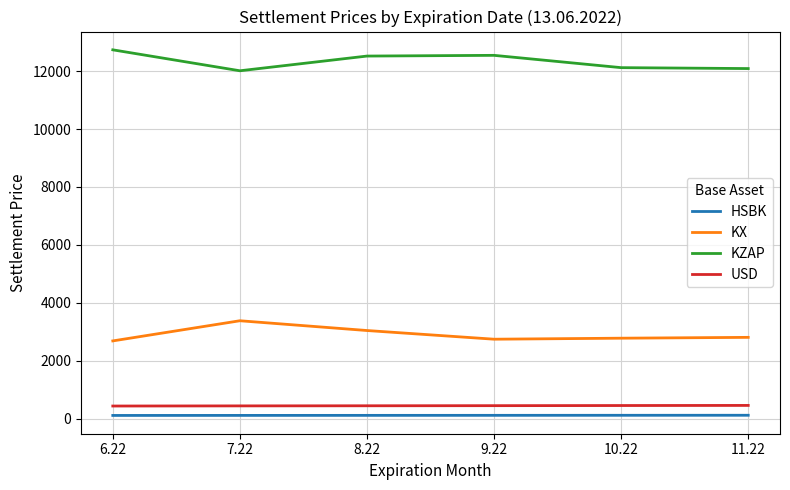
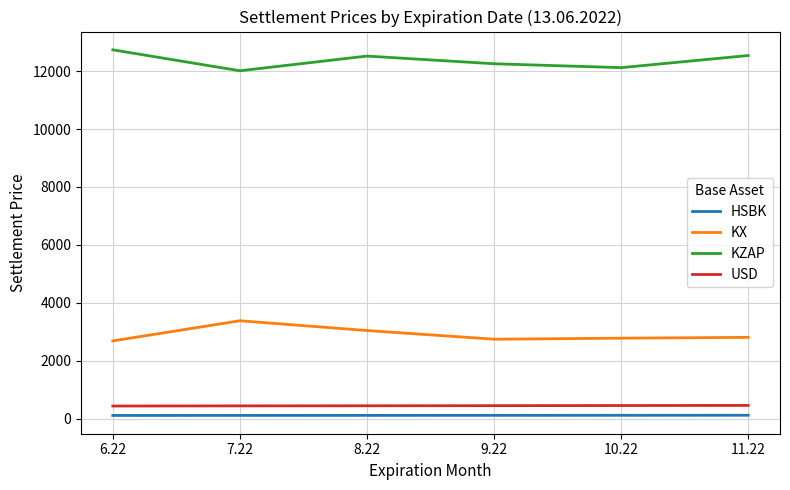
KZAP, 9.22: 12500 -> 12300
KZAP, 11.22: 12100 -> 12500
